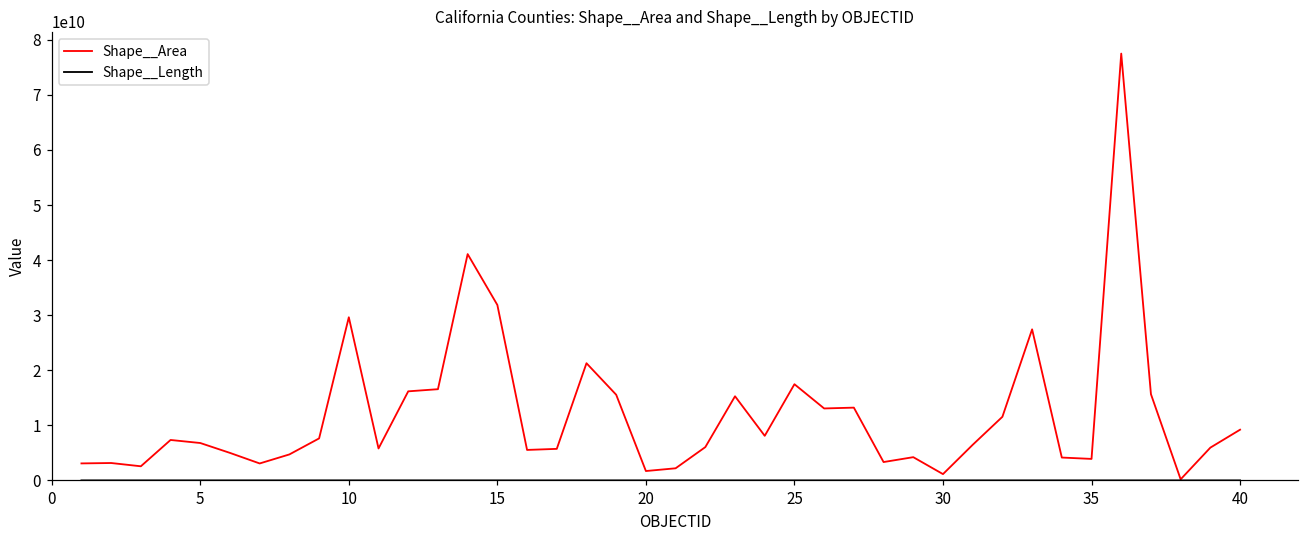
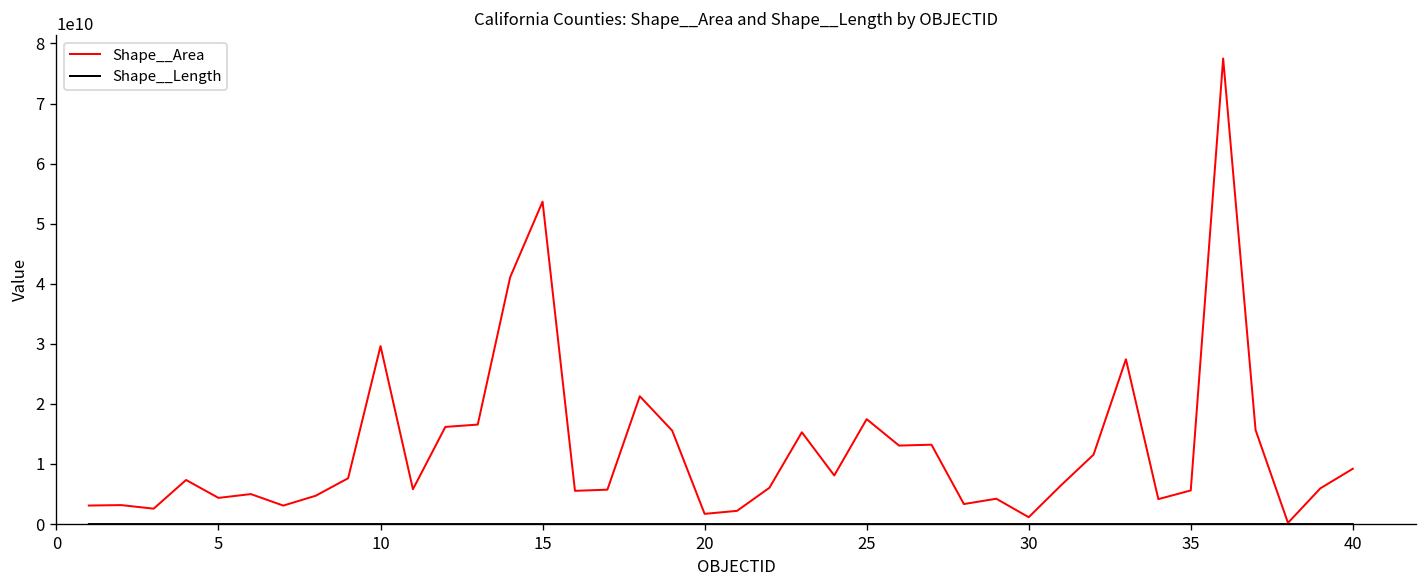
Shape__Area, 5: 7000000000 -> 4000000000
Shape__Area, 15: 32000000000 -> 54000000000
Shape__Area, 35: 4000000000 -> 6000000000
